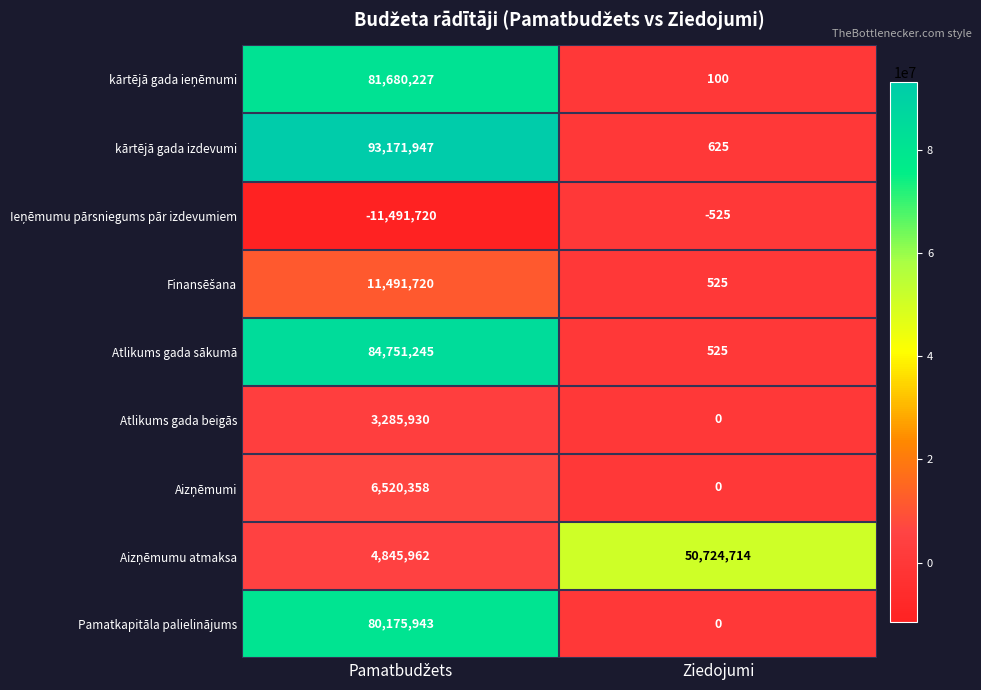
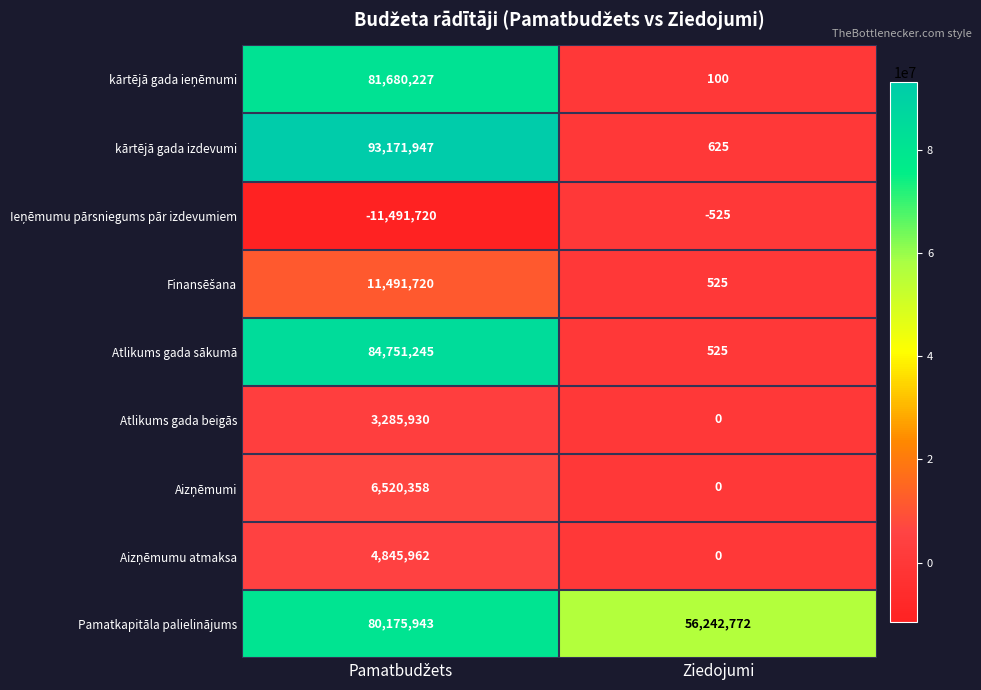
Aizņēmumu atmaksa, Ziedojumi: 50,724,714 -> 0
Pamatkapitāla palielinājums, Ziedojumi: 0 -> 56,242,772
